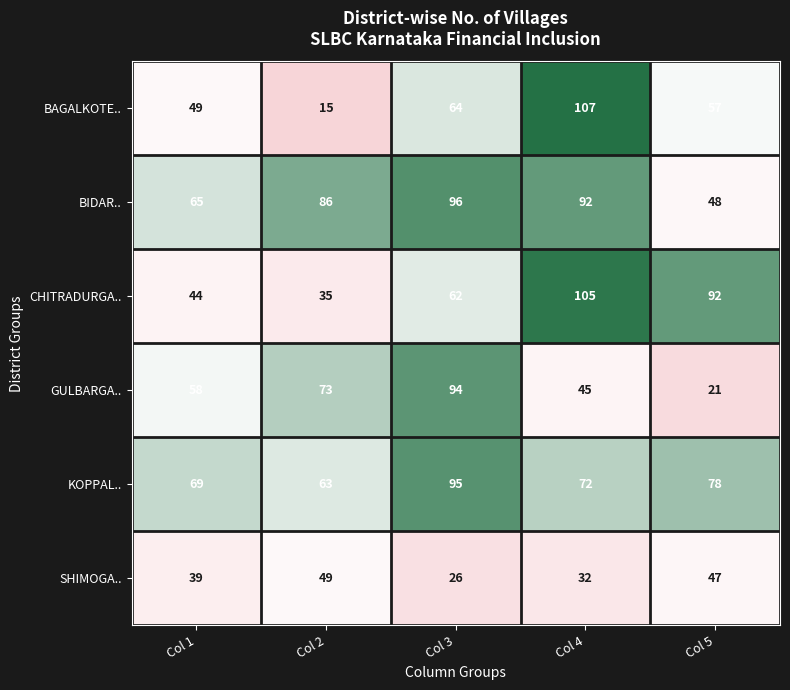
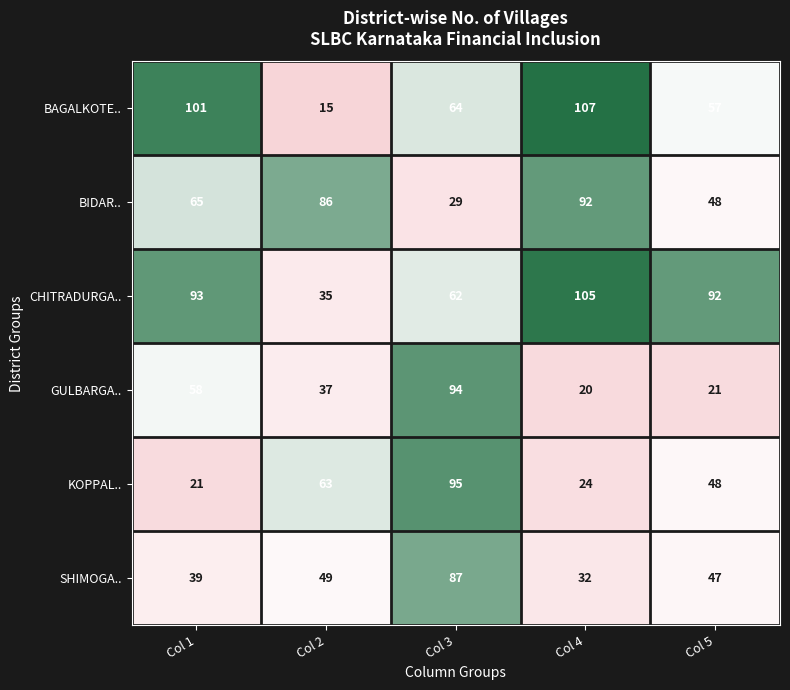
BAGALKOTE.., Col 1: 49 -> 101
BIDAR.., Col 3: 96 -> 29
CHITRADURGA.., Col 1: 44 -> 93
GULBARGA.., Col 2: 73 -> 37
GULBARGA.., Col 4: 45 -> 20
KOPPAL.., Col 1: 69 -> 21
KOPPAL.., Col 4: 72 -> 24
KOPPAL.., Col 5: 78 -> 48
SHIMOGA.., Col 3: 26 -> 87
